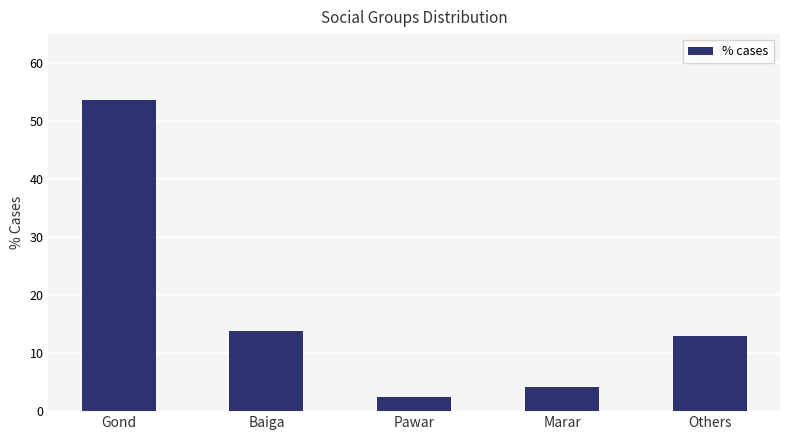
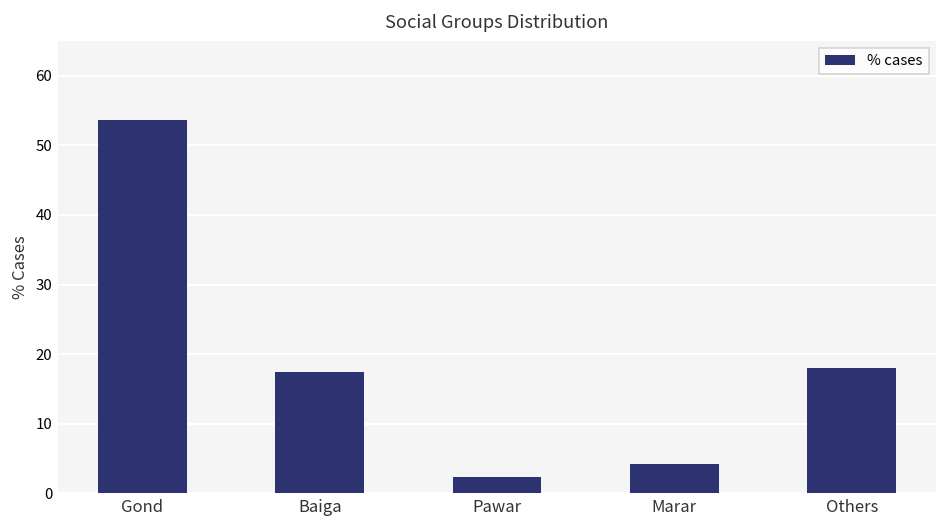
Baiga: 14 -> 17
Others: 13 -> 18
